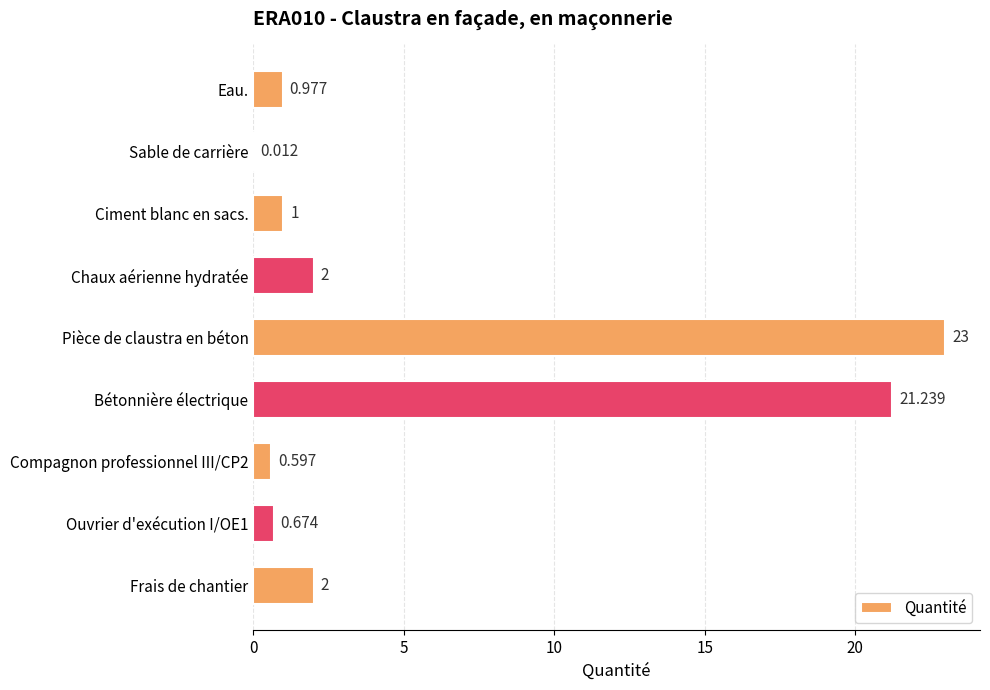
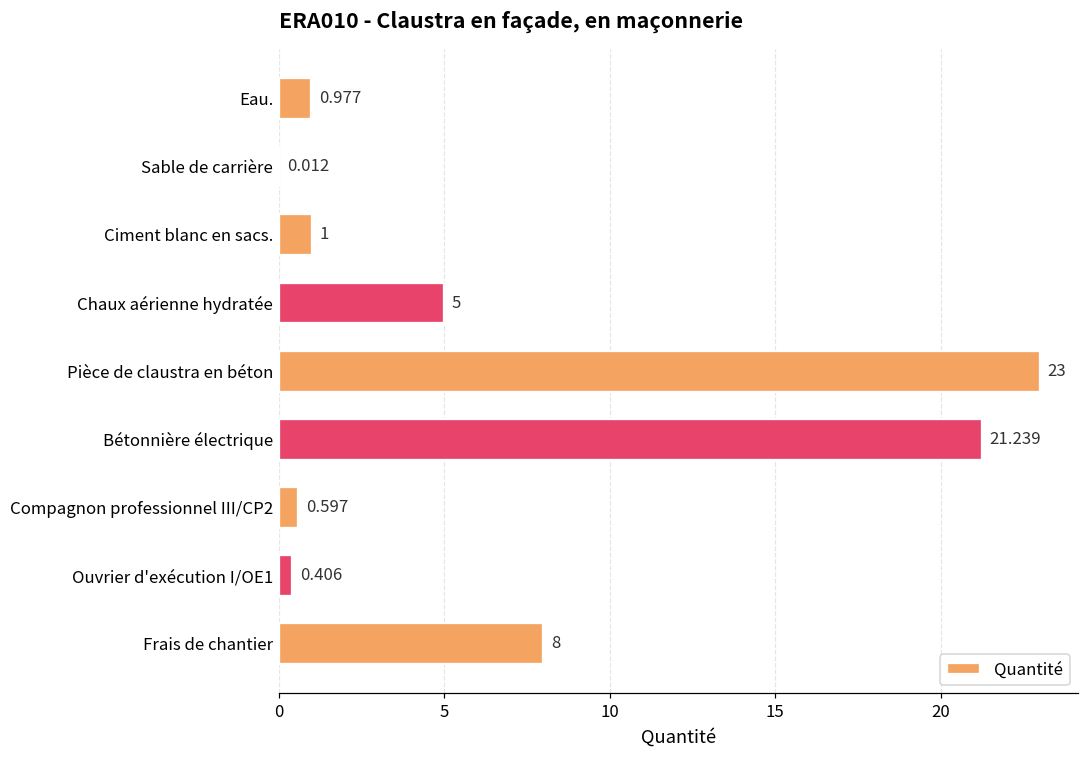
Chaux aérienne hydratée: 2 -> 5
Ouvrier d'exécution I/OE1: 0.674 -> 0.406
Frais de chantier: 2 -> 8
